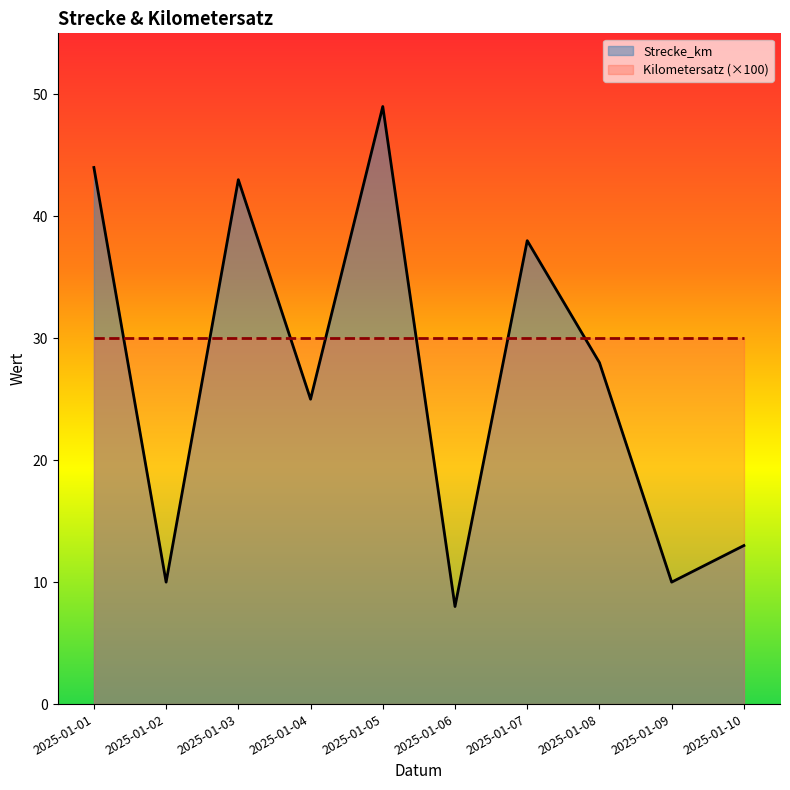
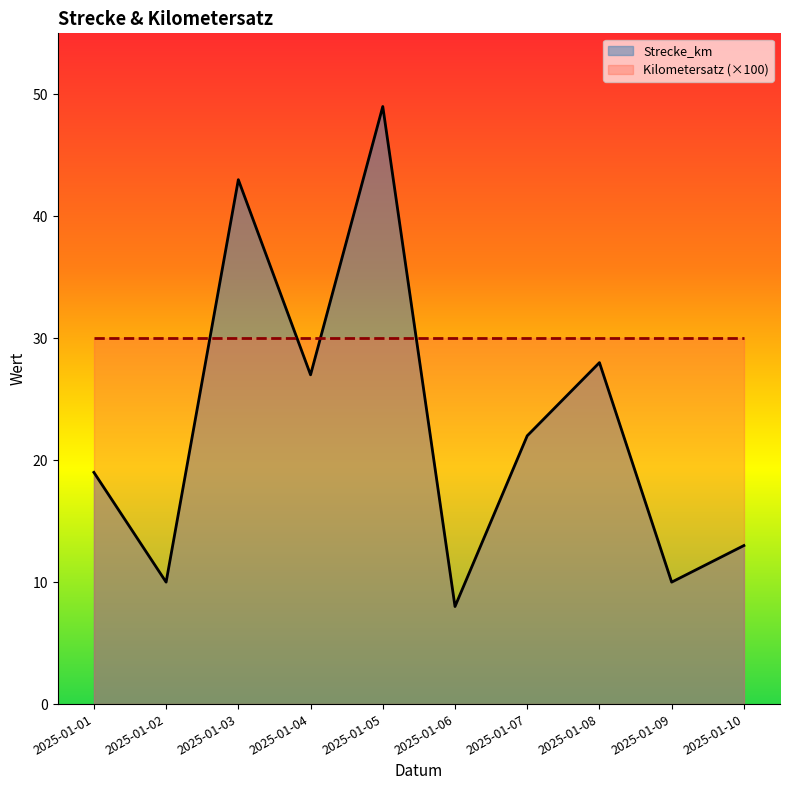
Strecke_km, 2025-01-01: 44 -> 19
Strecke_km, 2025-01-04: 25 -> 27
Strecke_km, 2025-01-07: 38 -> 22
